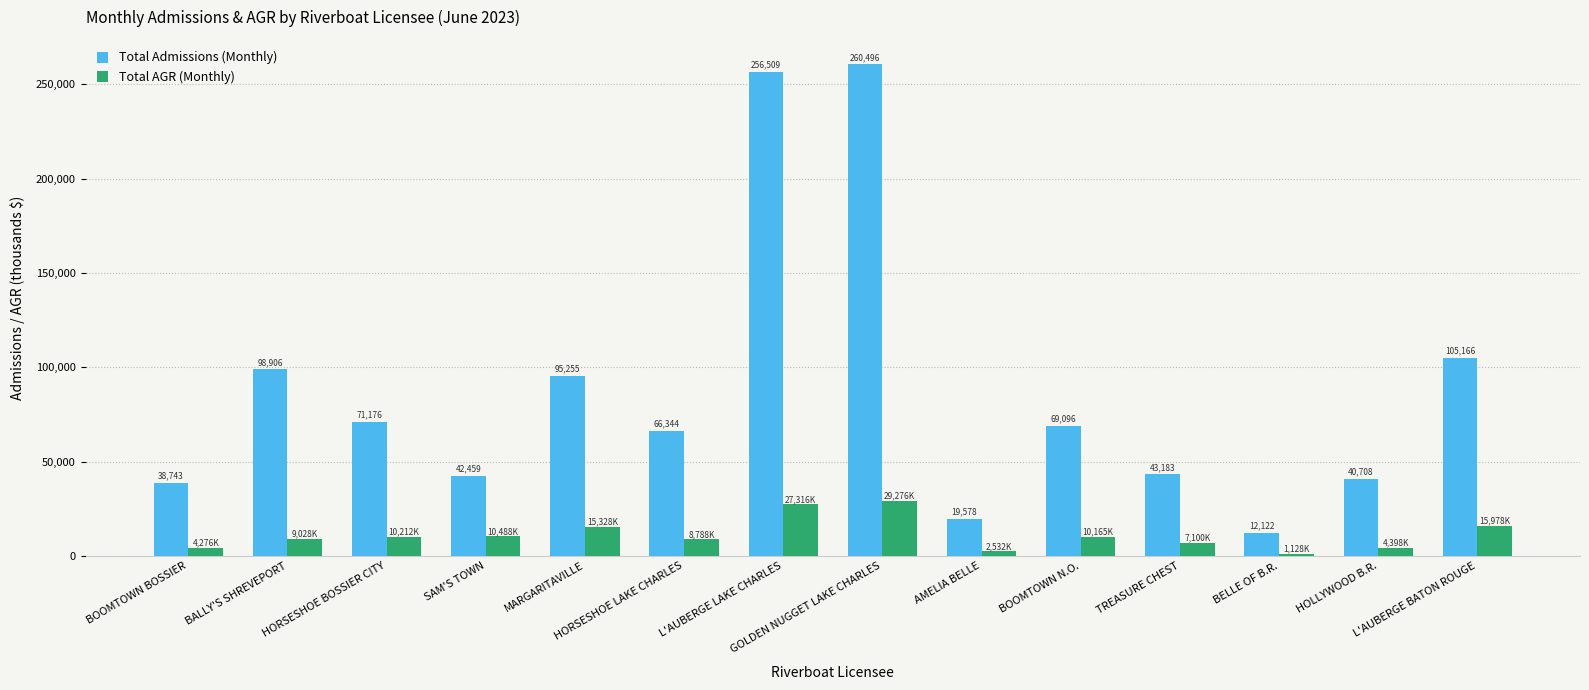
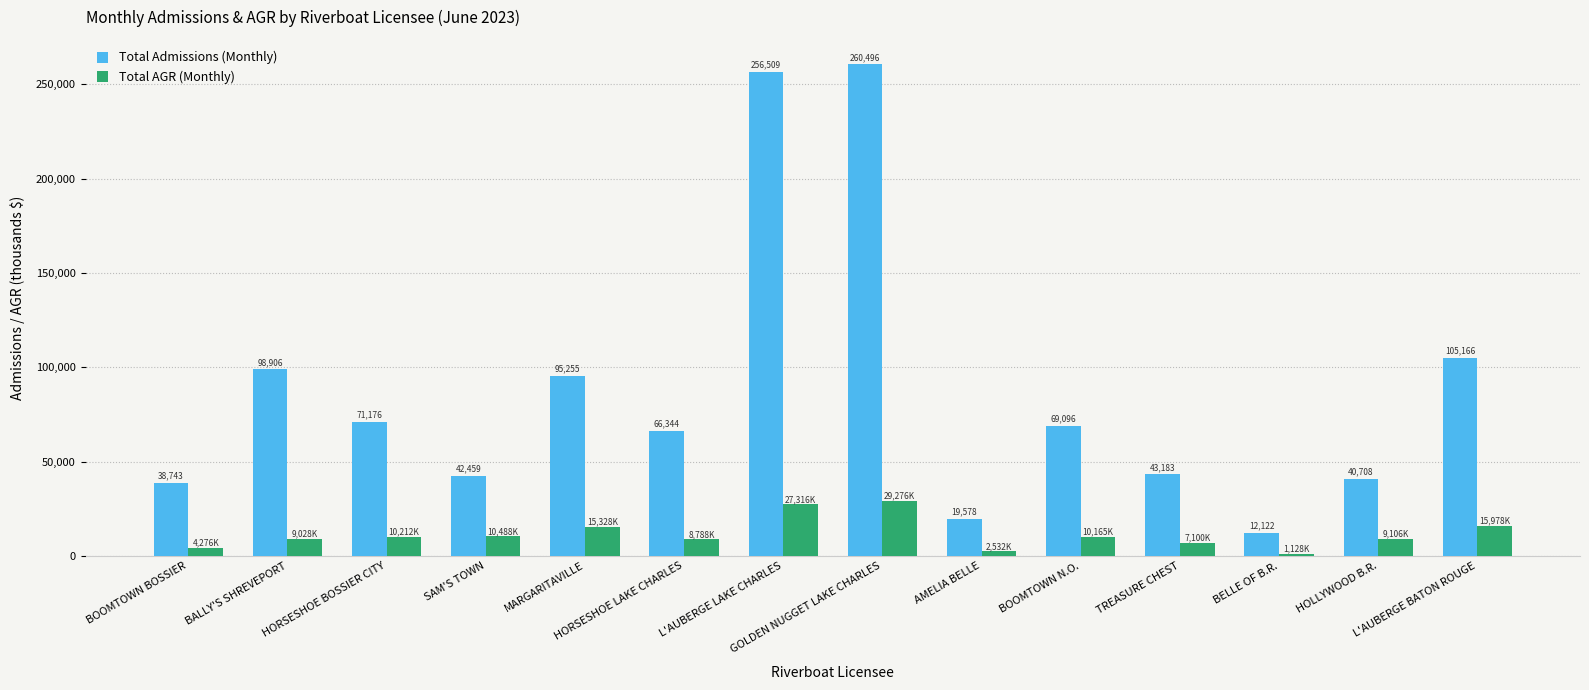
Total AGR (Monthly), HOLLYWOOD B.R.: 4,398K -> 9,106K
